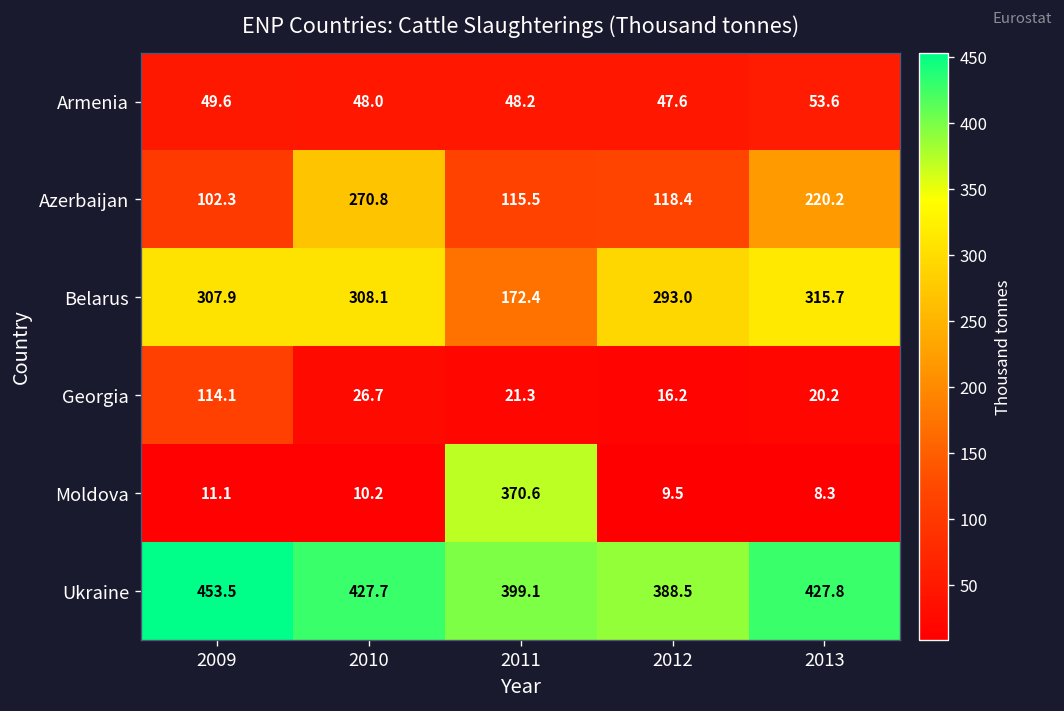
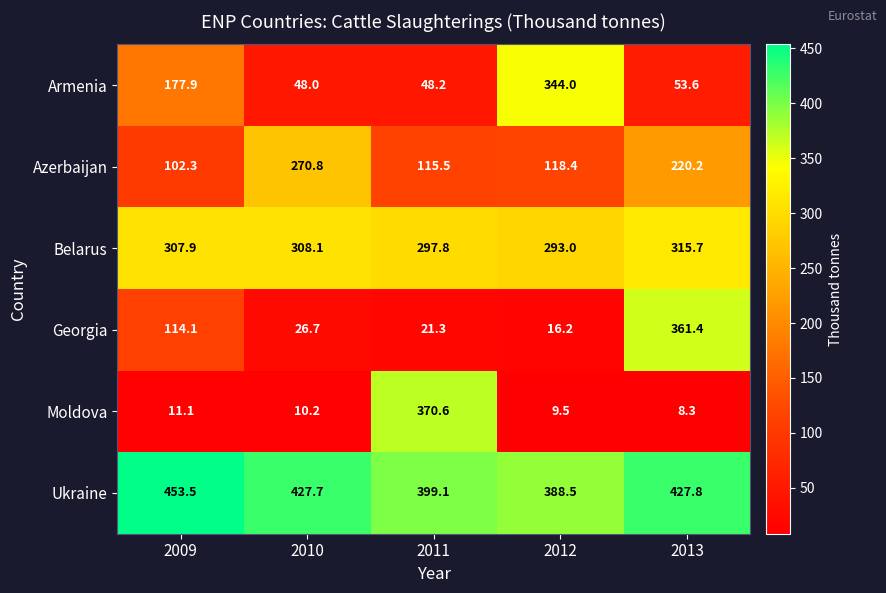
Armenia, 2009: 49.6 -> 177.9
Armenia, 2012: 47.6 -> 344.0
Belarus, 2011: 172.4 -> 297.8
Georgia, 2013: 20.2 -> 361.4
